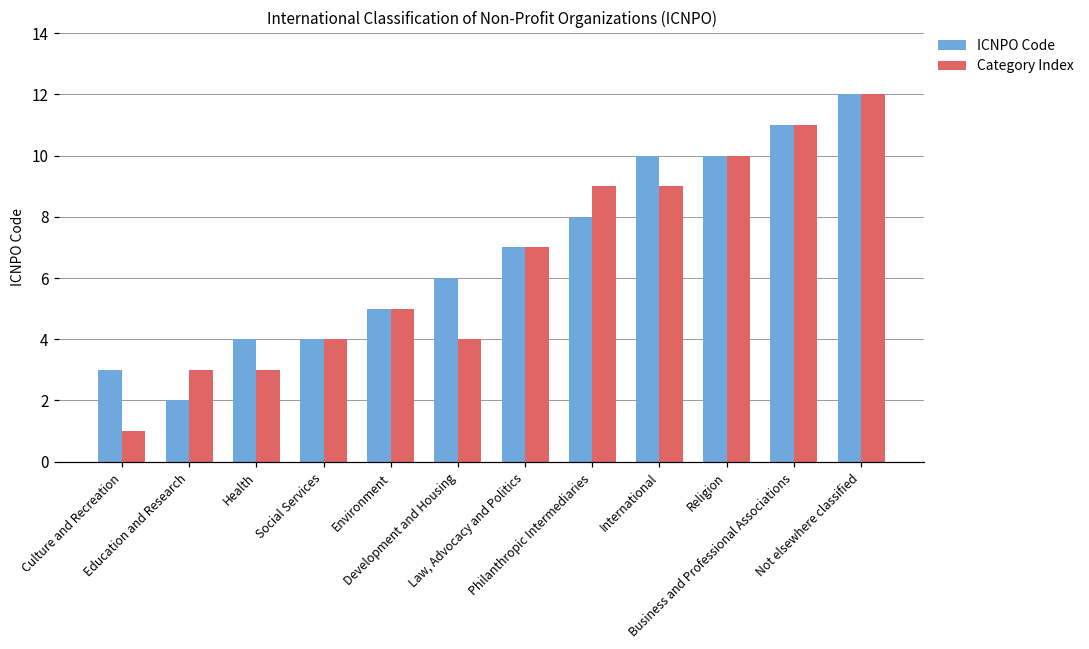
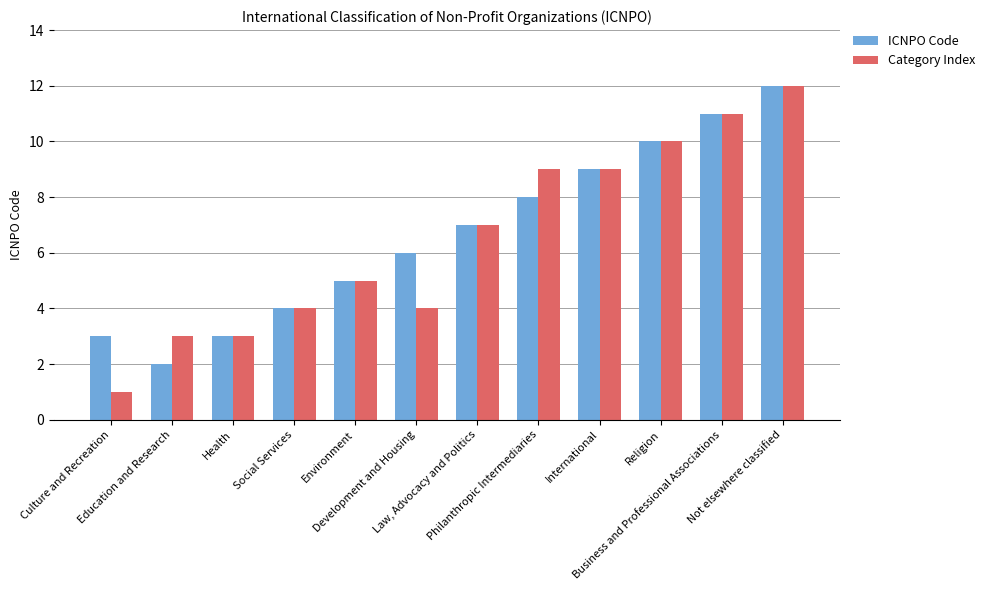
ICNPO Code, Health: 4 -> 3
ICNPO Code, International: 10 -> 9
